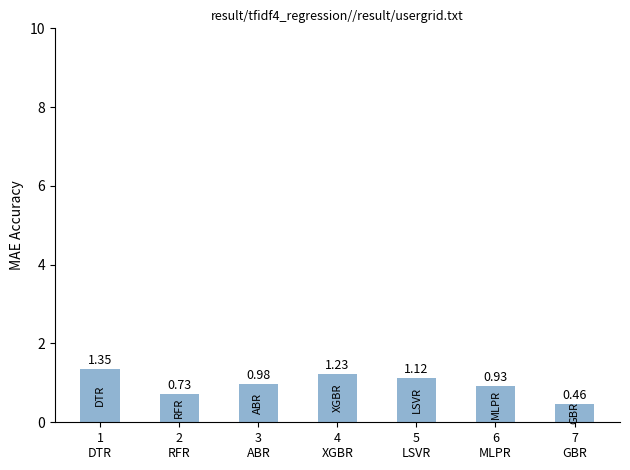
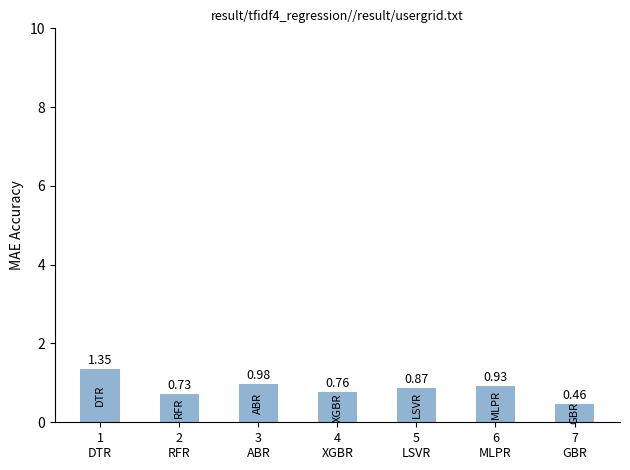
4 XGBR: 1.23 -> 0.76
5 LSVR: 1.12 -> 0.87
